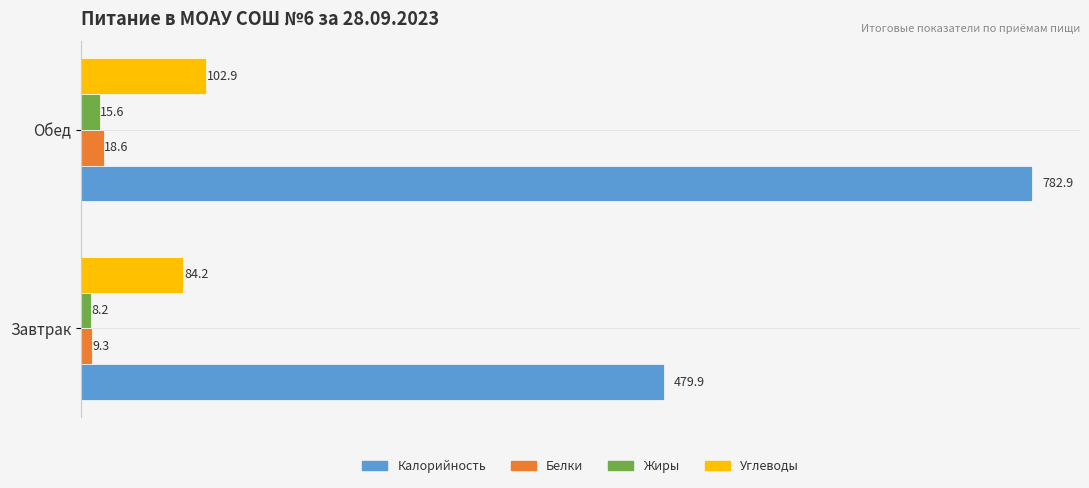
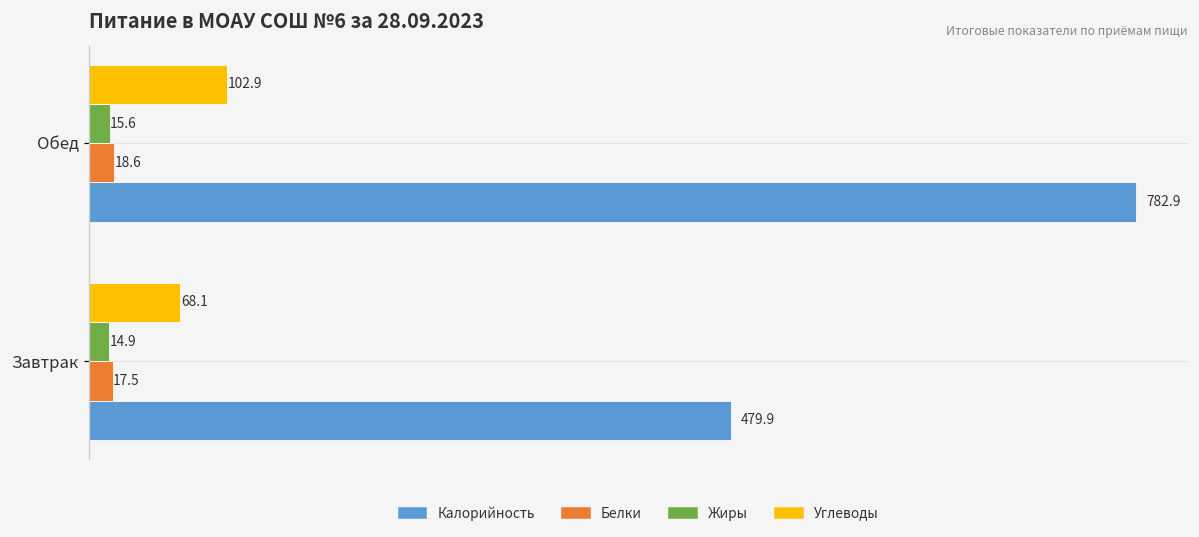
Углеводы, Завтрак: 84.2 -> 68.1
Жиры, Завтрак: 8.2 -> 14.9
Белки, Завтрак: 9.3 -> 17.5
